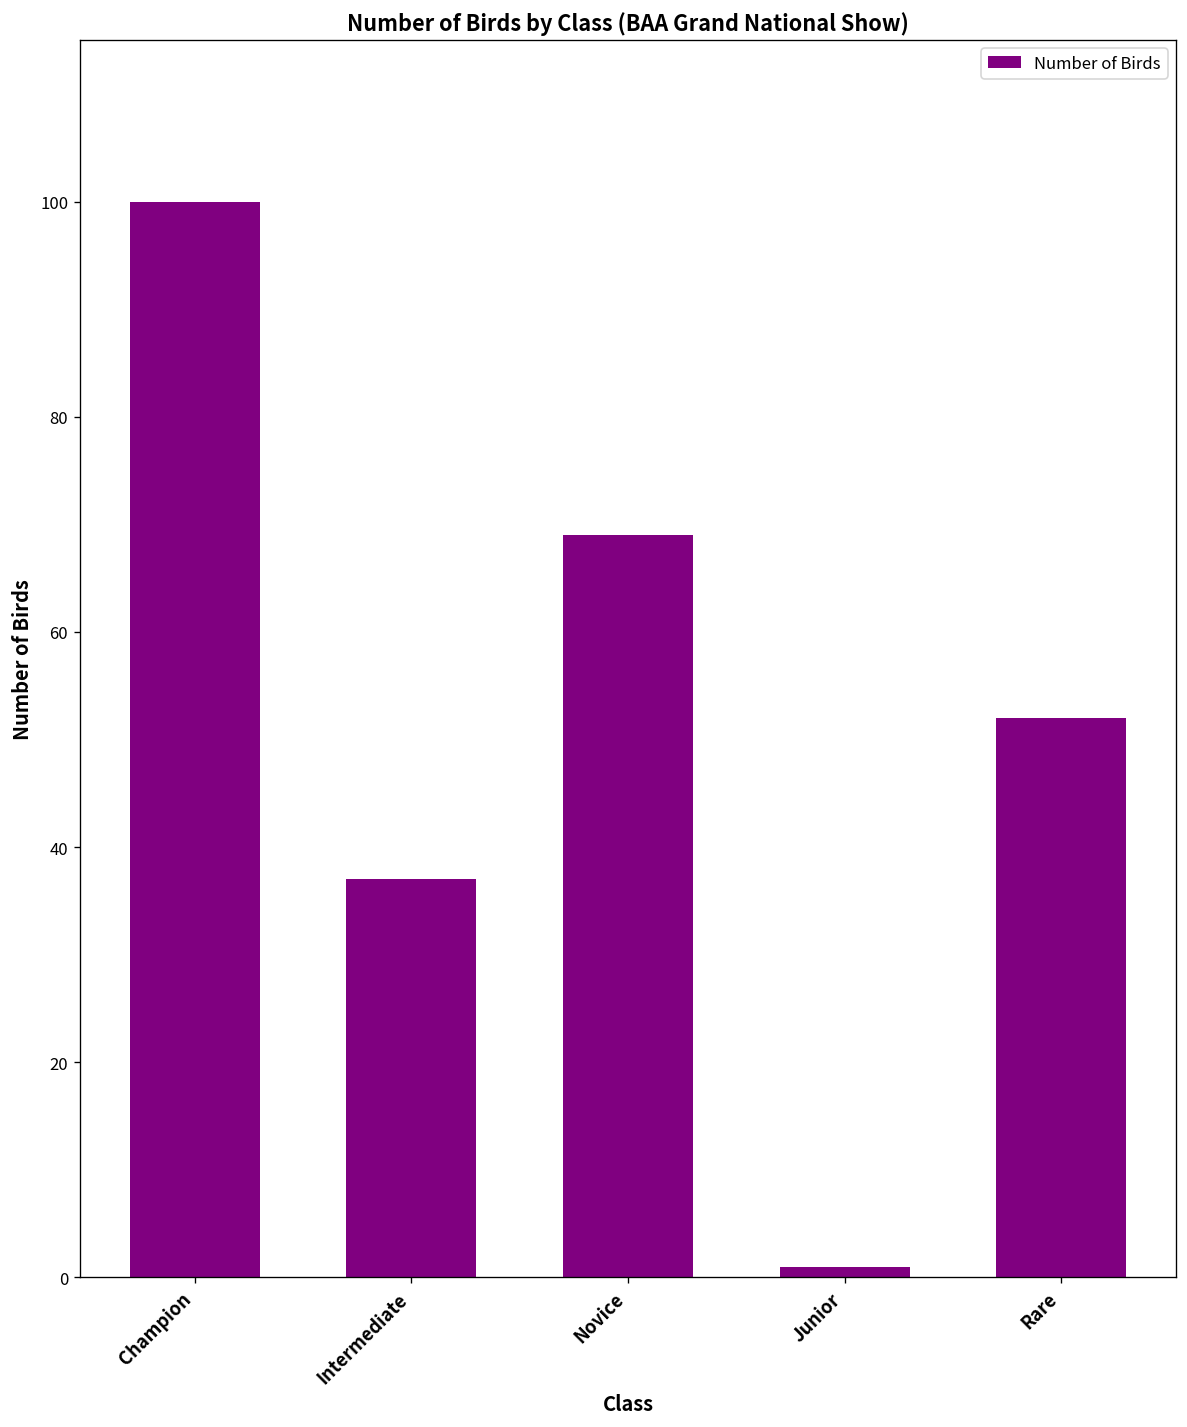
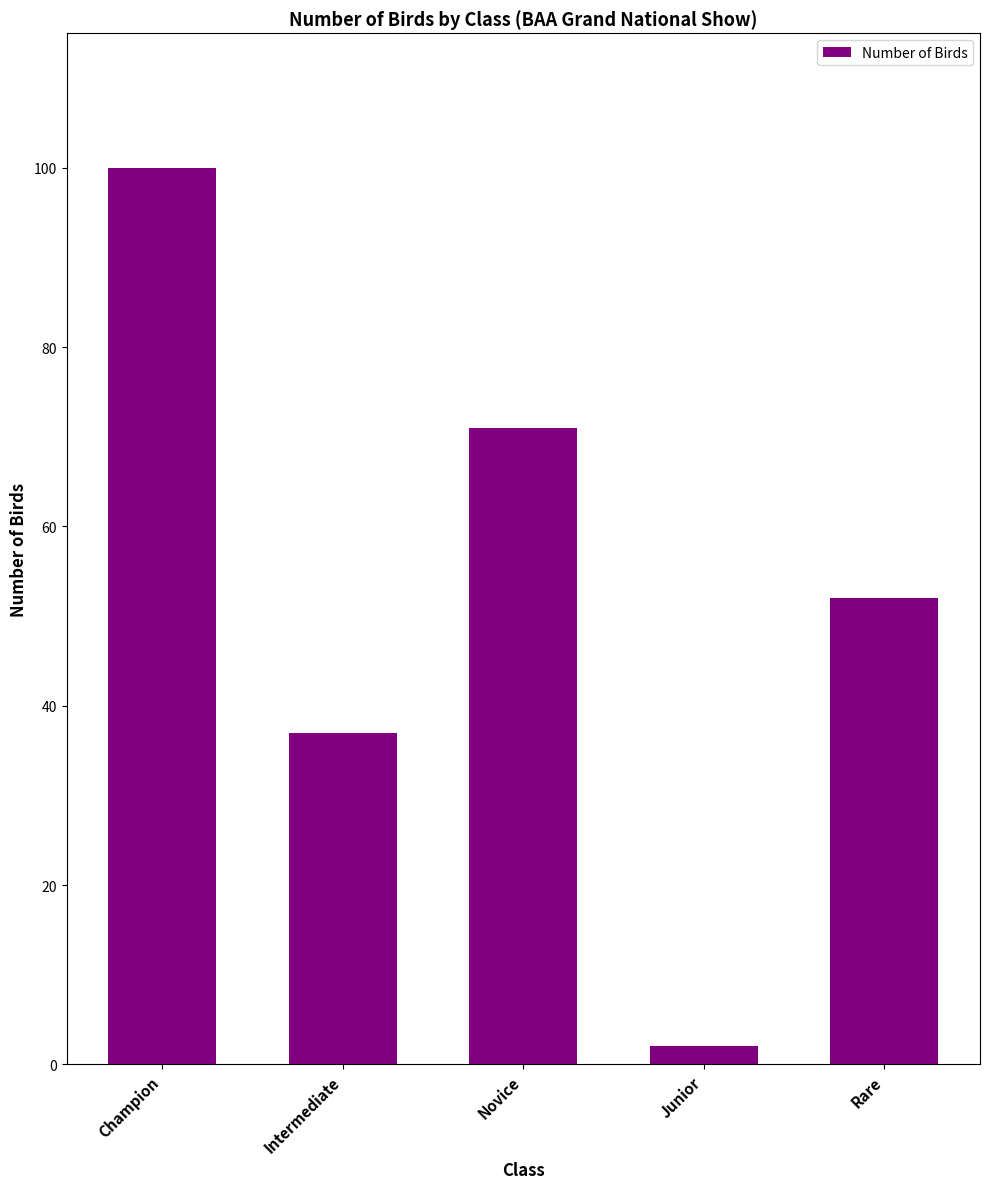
Novice: 69 -> 71
Junior: 1 -> 2
